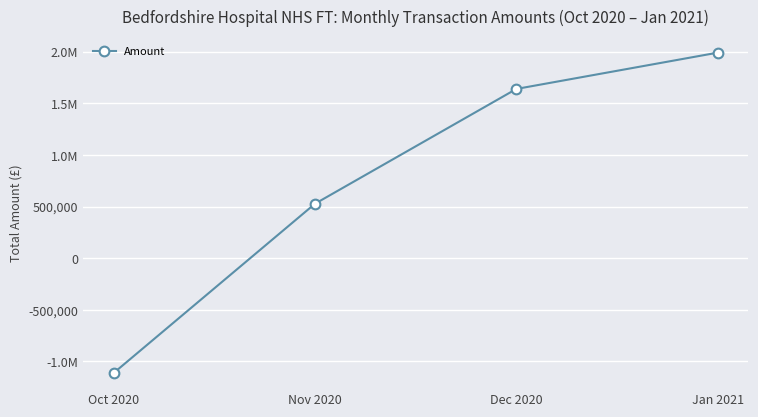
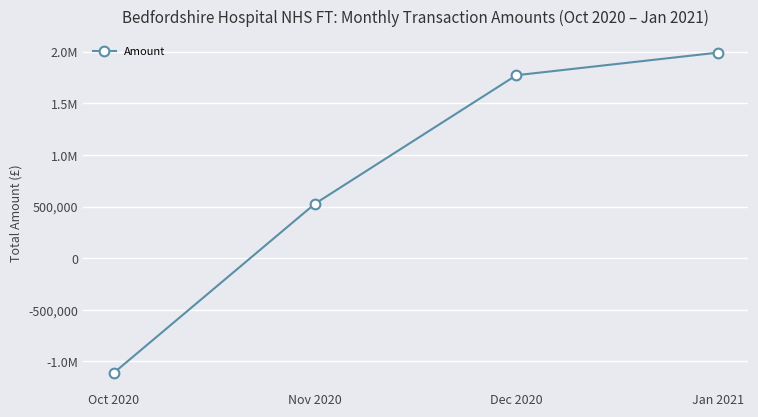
Dec 2020: 1,640,000 -> 1,770,000
